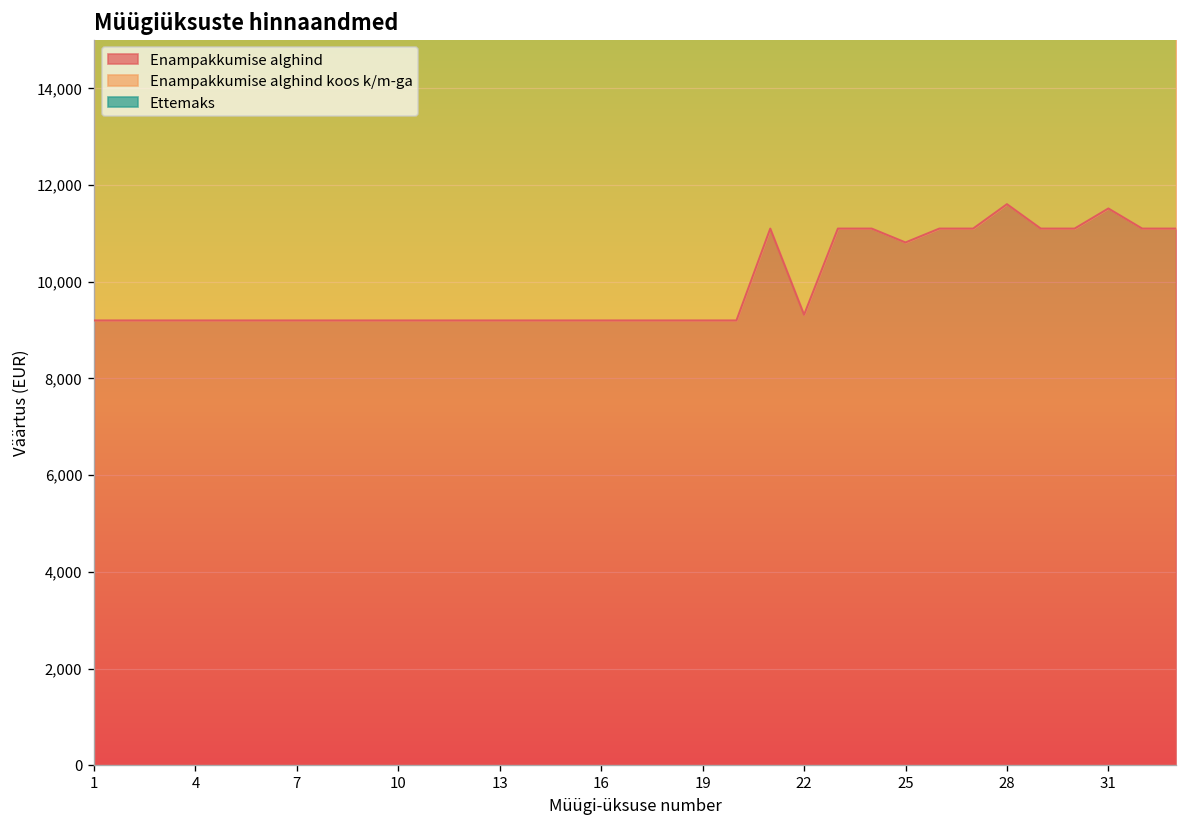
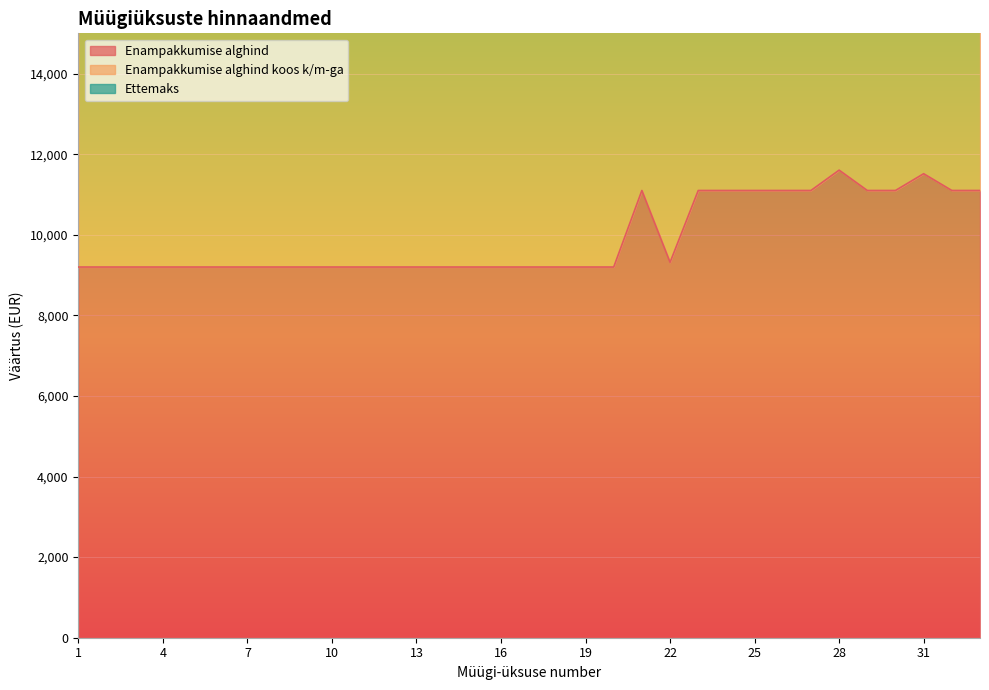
Enampakkumise alghind, 25: 10,800 -> 11,100
